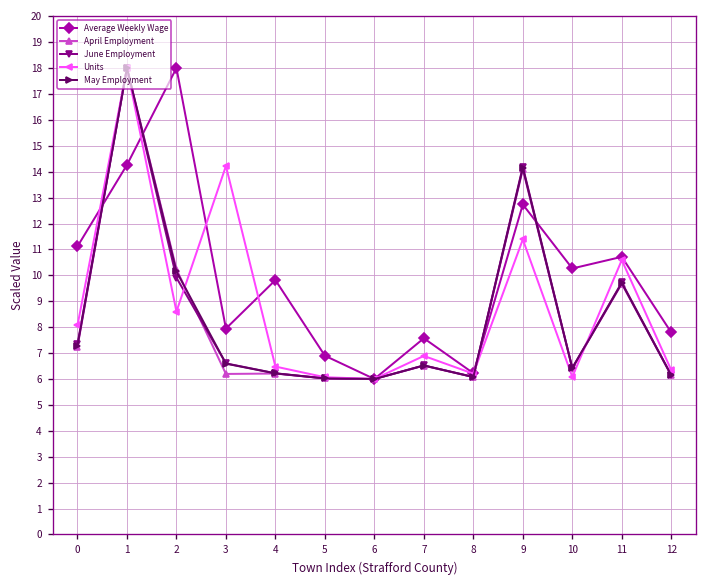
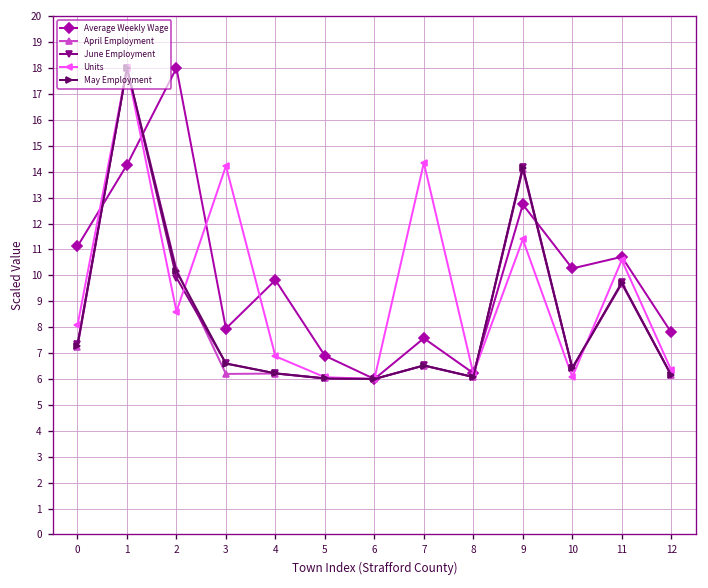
Units, 4: 6.5 -> 6.9
Units, 7: 6.9 -> 14.3
